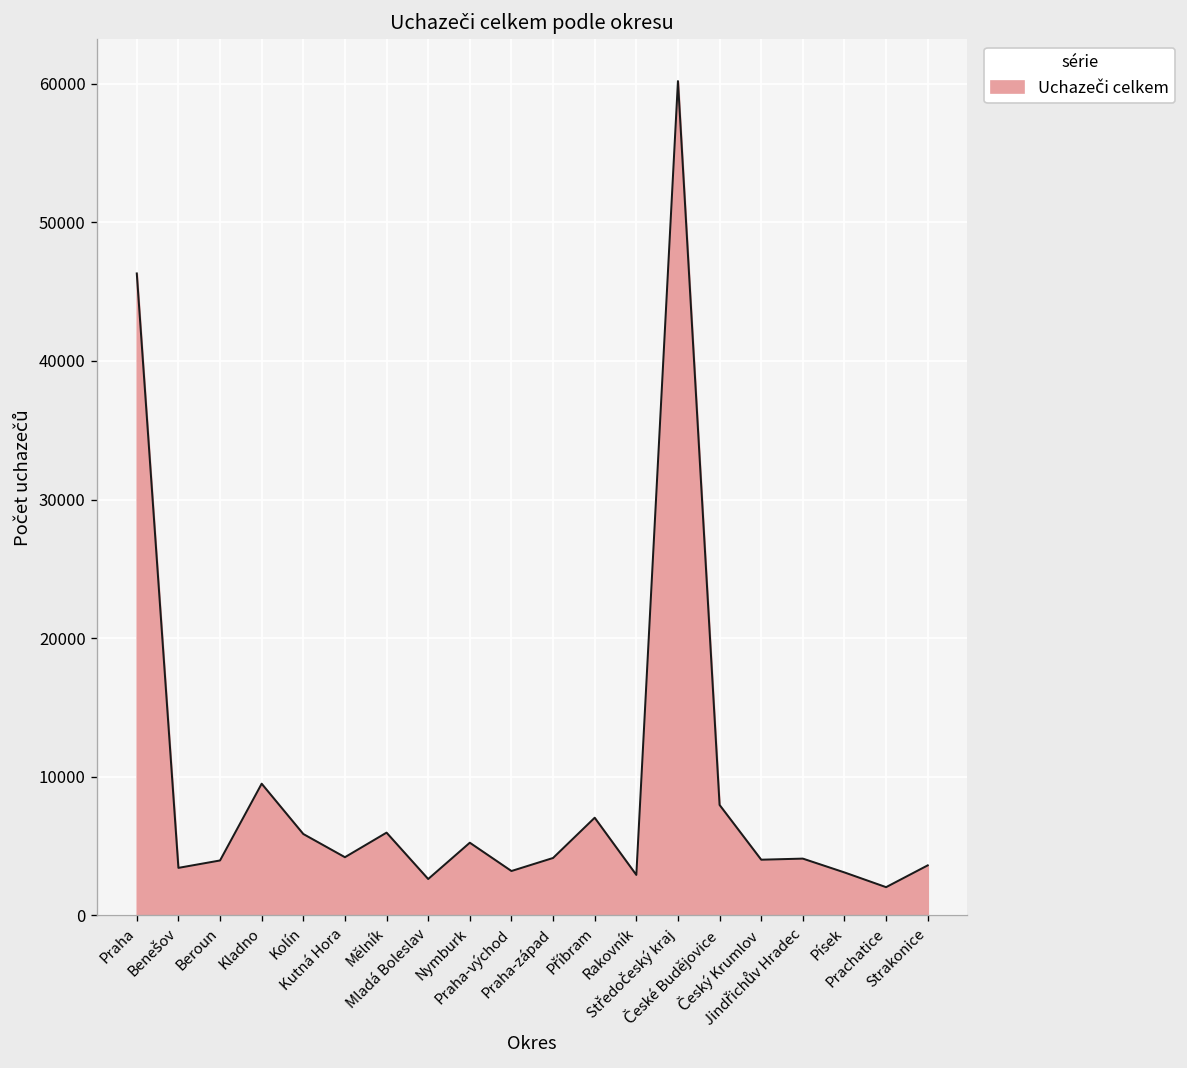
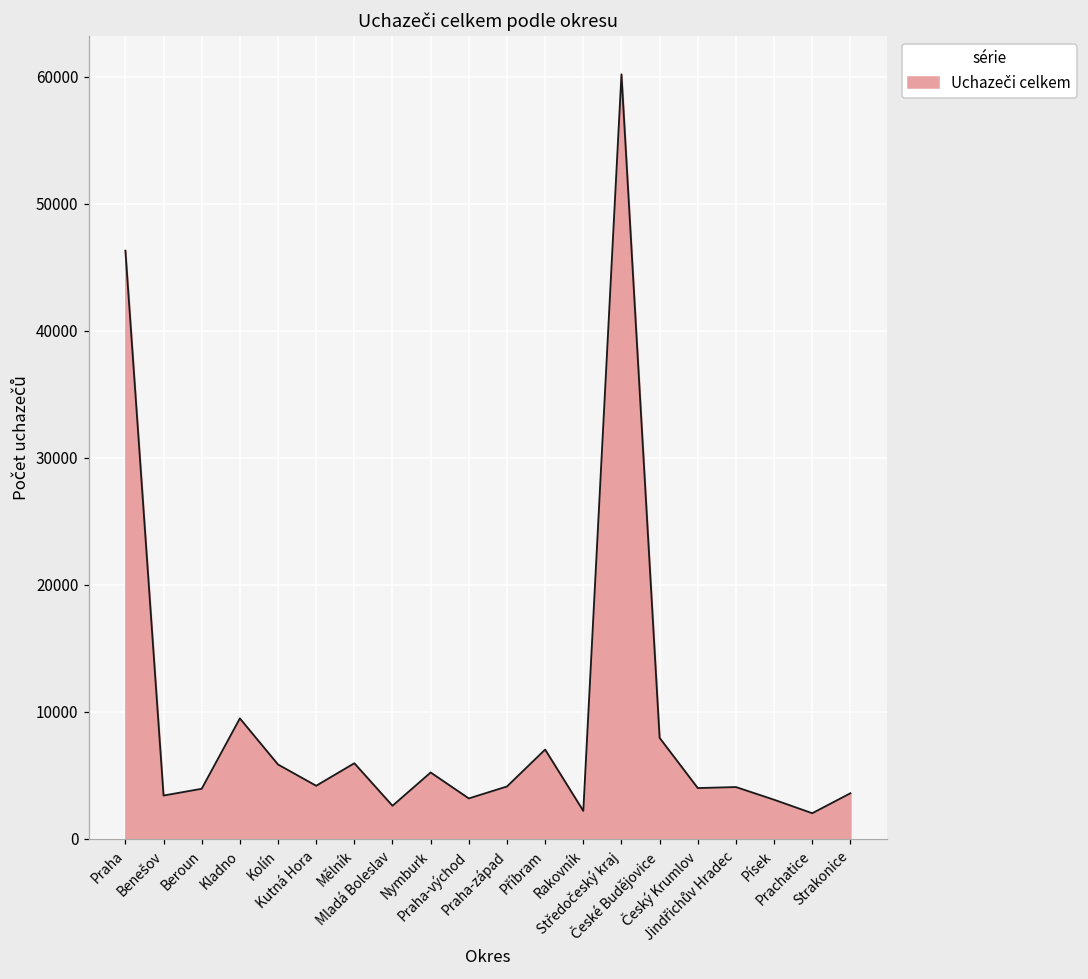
Rakovník: 2900 -> 2200
